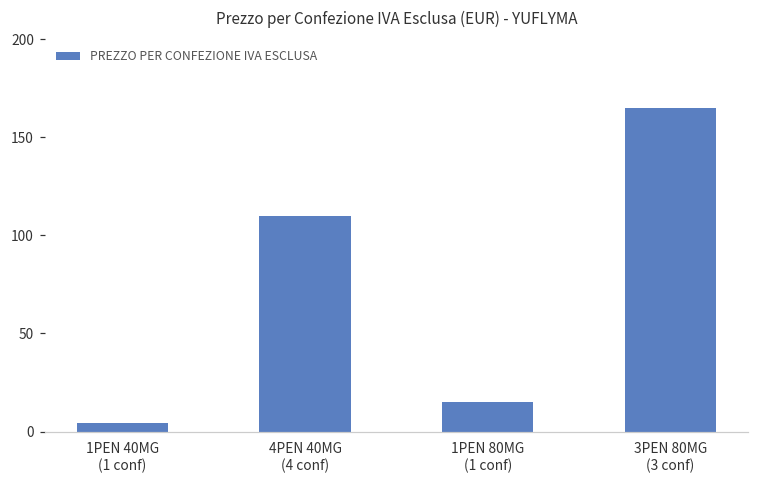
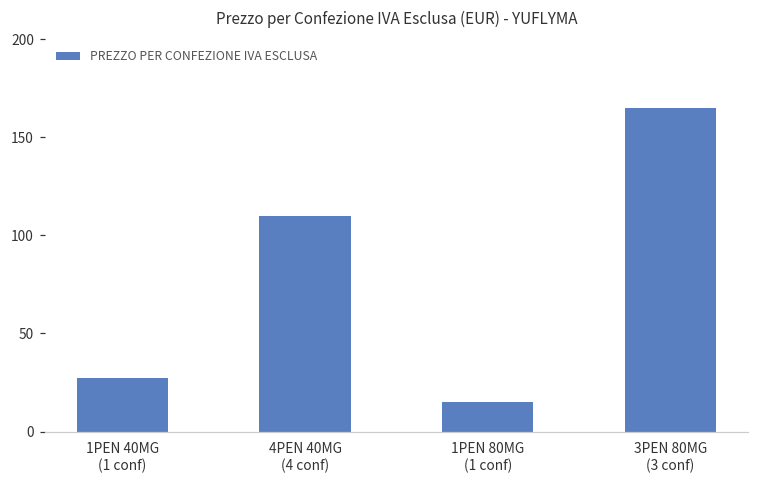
1PEN 40MG (1 conf): 4 -> 27
